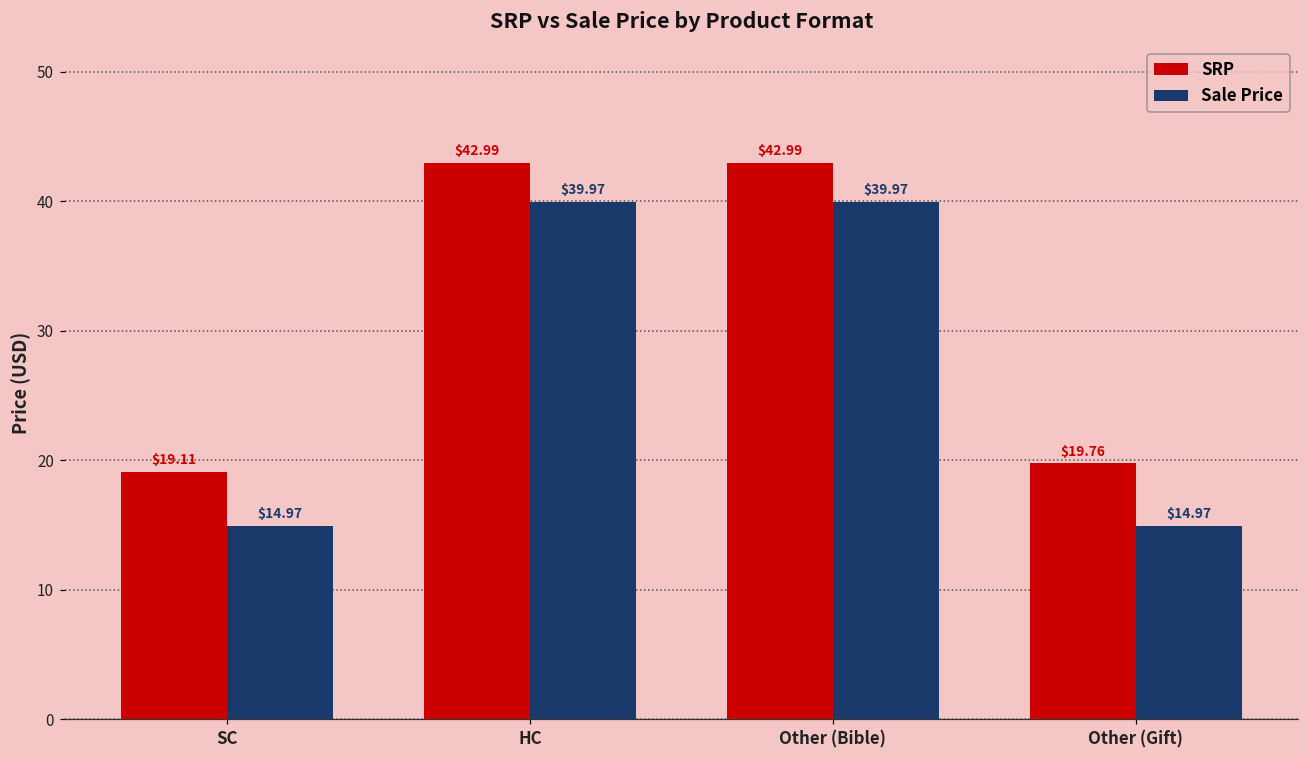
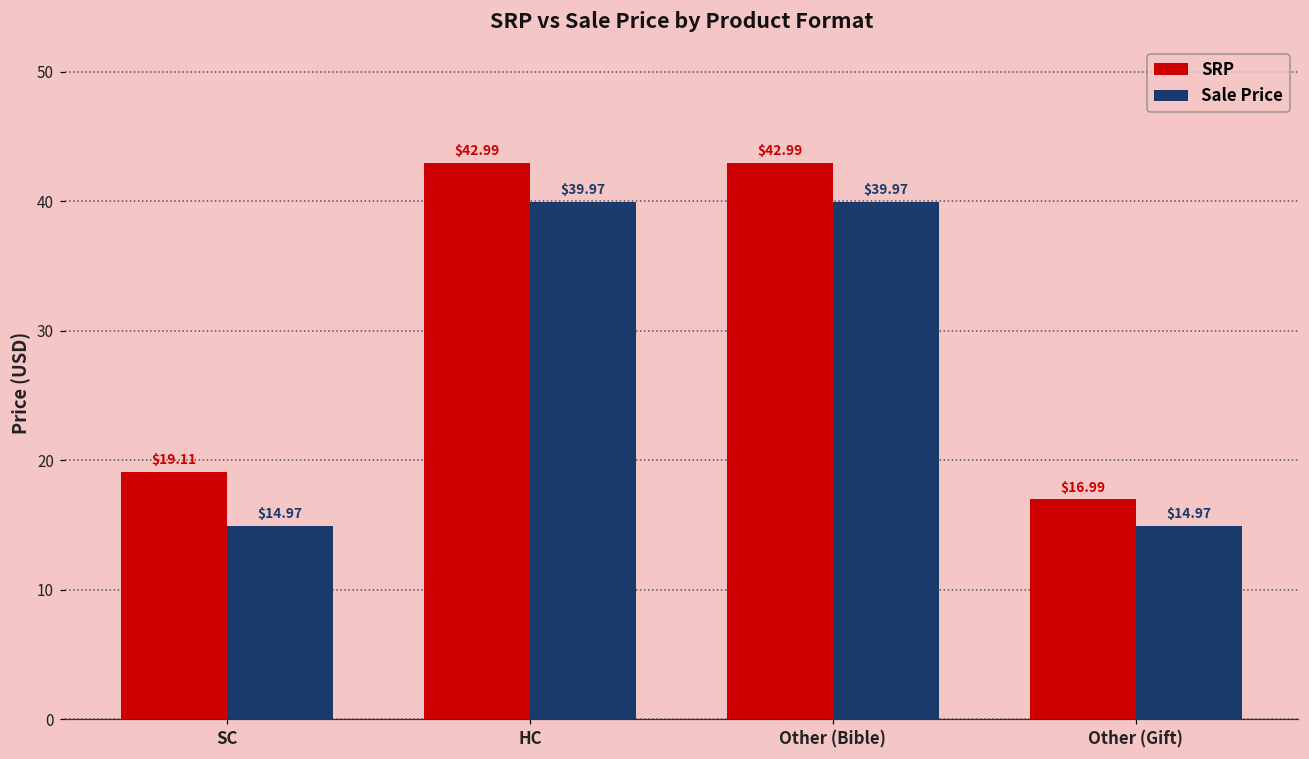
SRP, Other (Gift): $19.76 -> $16.99
